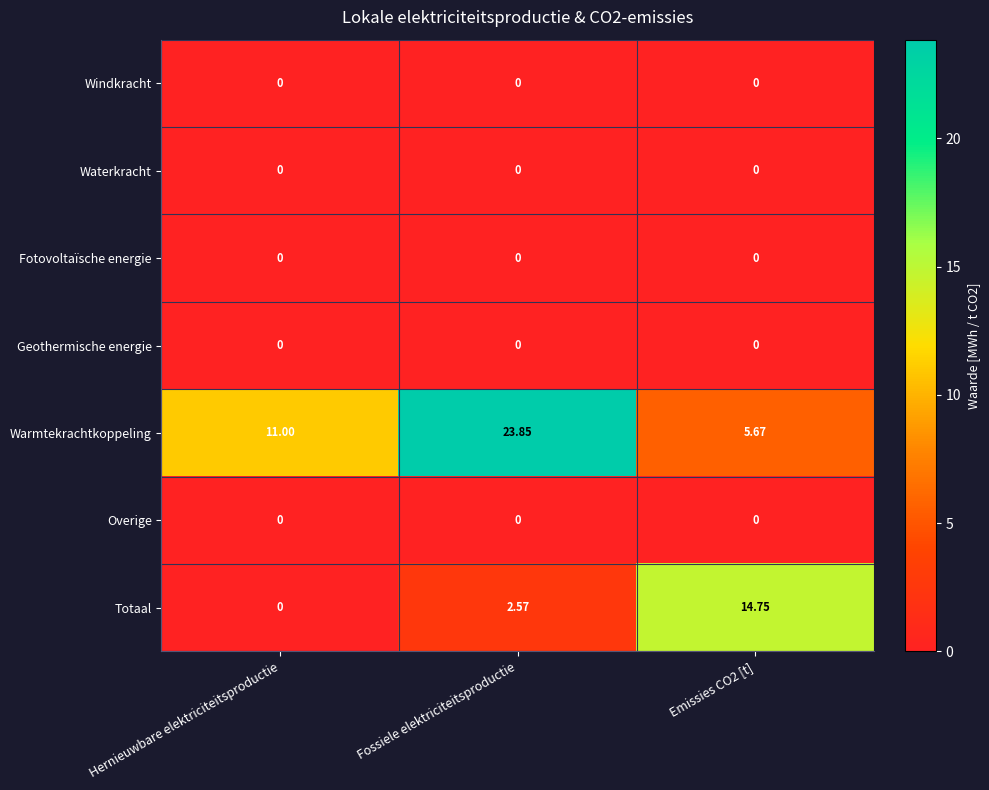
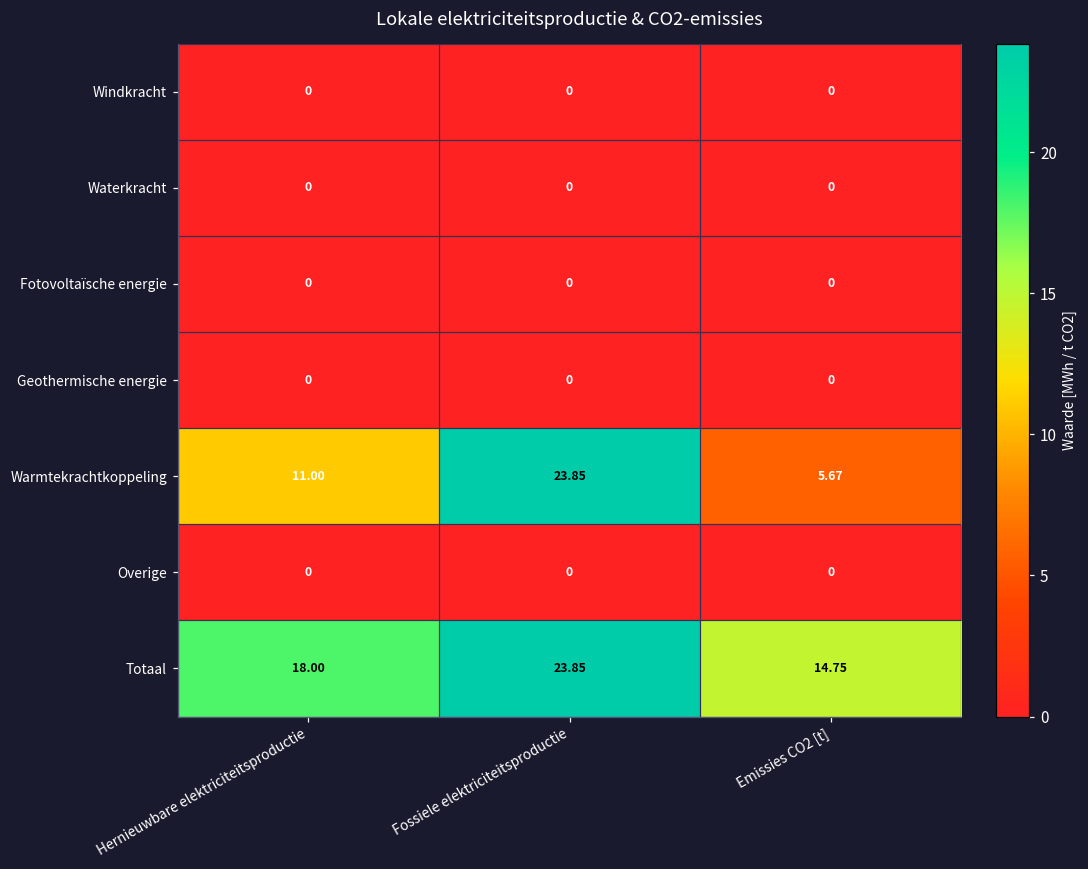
Totaal, Hernieuwbare elektriciteitsproductie: 0 -> 18.00
Totaal, Fossiele elektriciteitsproductie: 2.57 -> 23.85
